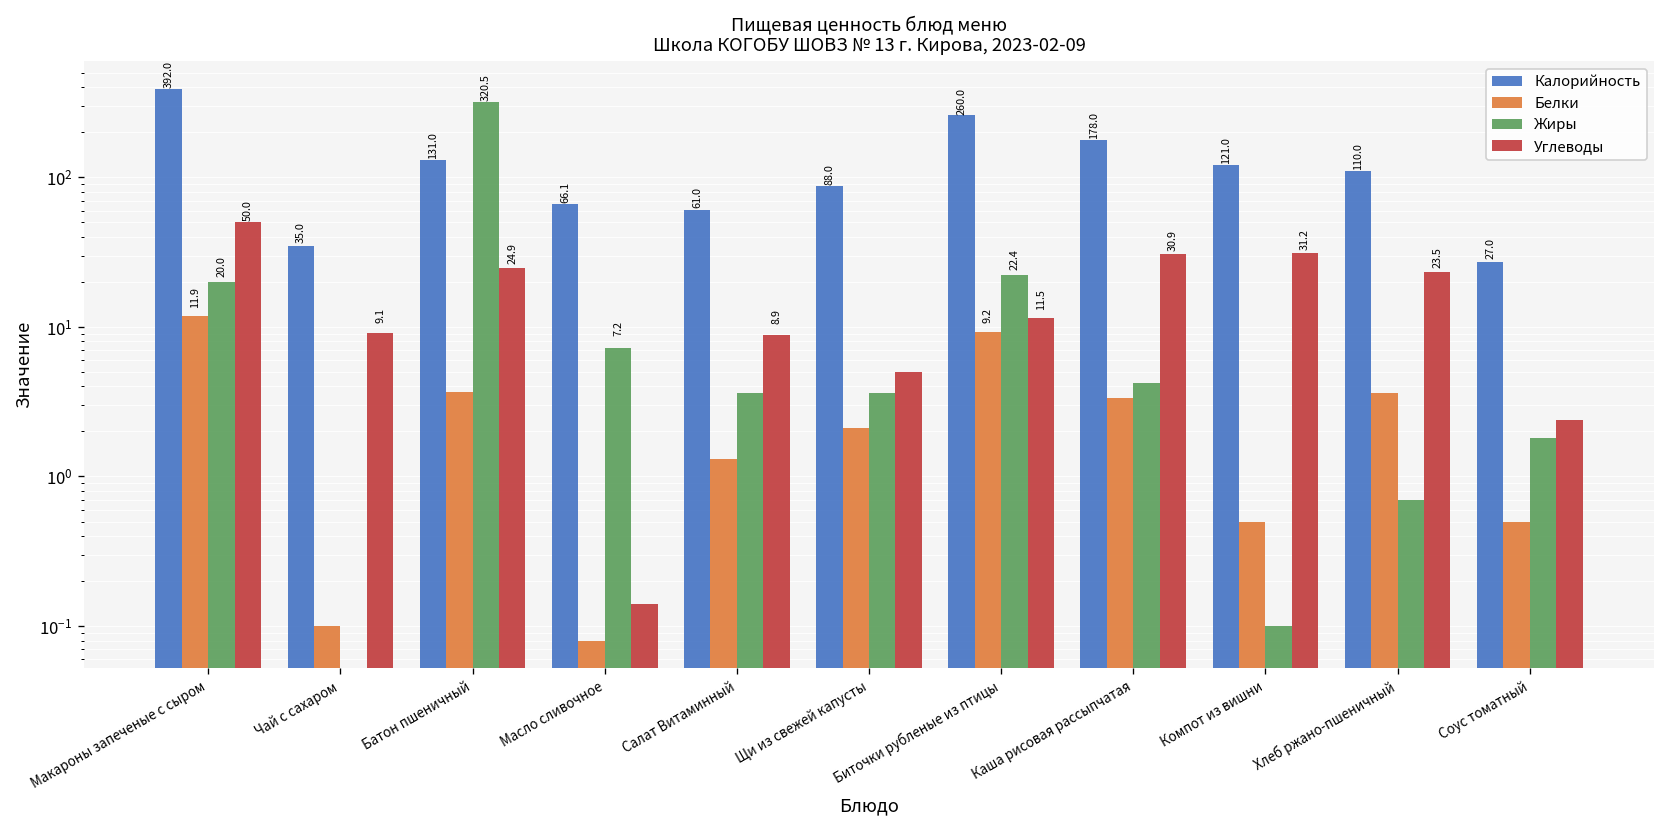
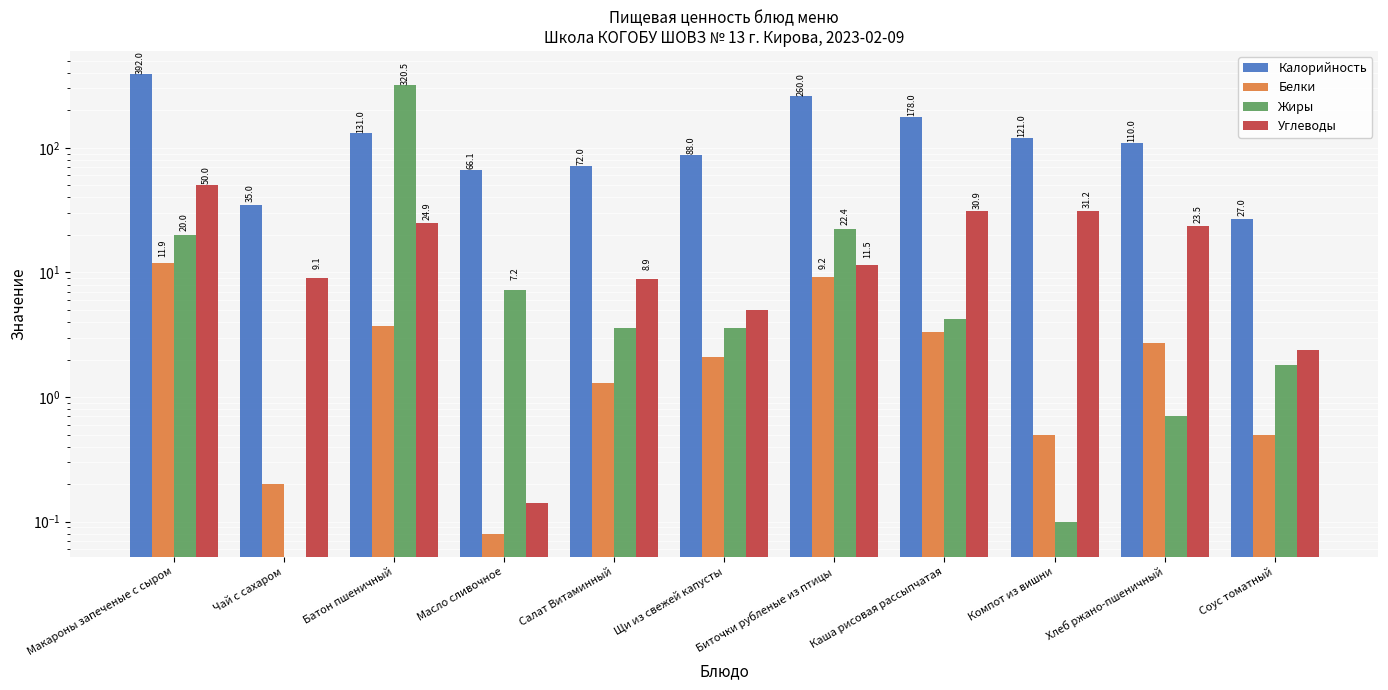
Белки, Чай с сахаром: 0.1 -> 0.2
Калорийность, Салат Витаминный: 61.0 -> 72.0
Белки, Хлеб ржано-пшеничный: 3.6 -> 2.7
